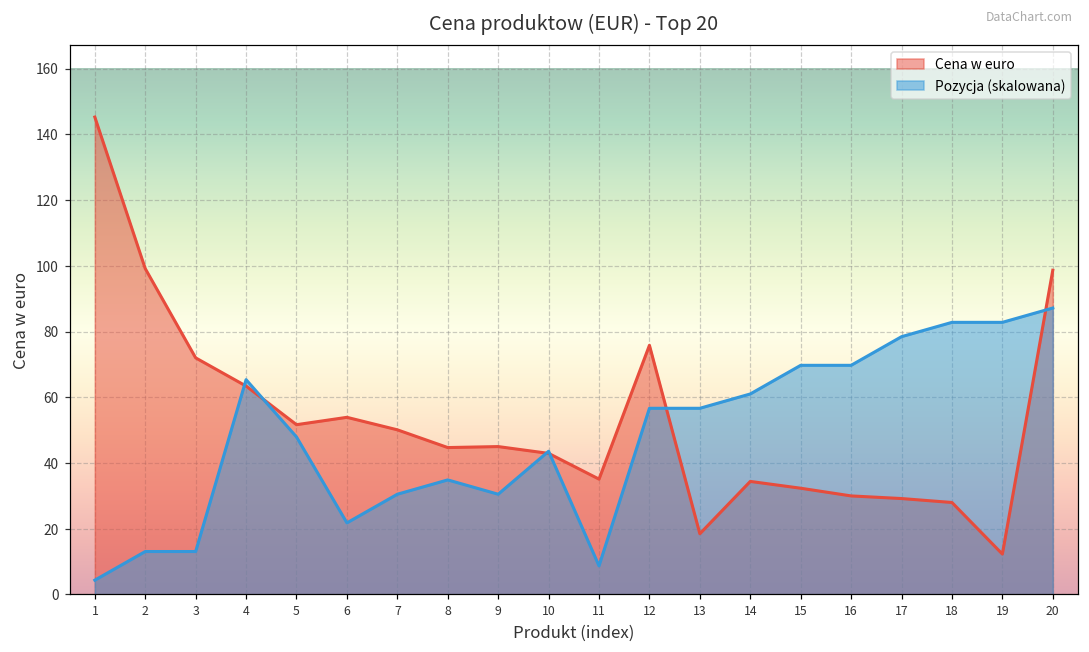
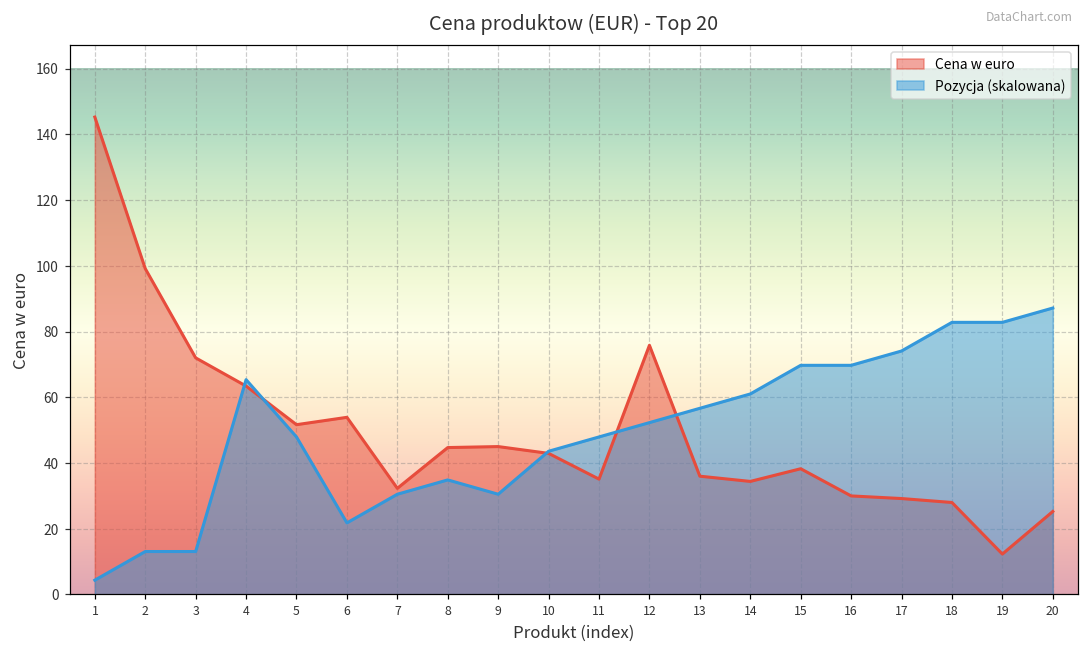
Cena w euro, 7: 50 -> 32
Pozycja (skalowana), 11: 9 -> 48
Pozycja (skalowana), 12: 57 -> 52
Cena w euro, 13: 18 -> 36
Cena w euro, 15: 32 -> 38
Pozycja (skalowana), 17: 78 -> 74
Cena w euro, 20: 99 -> 25
